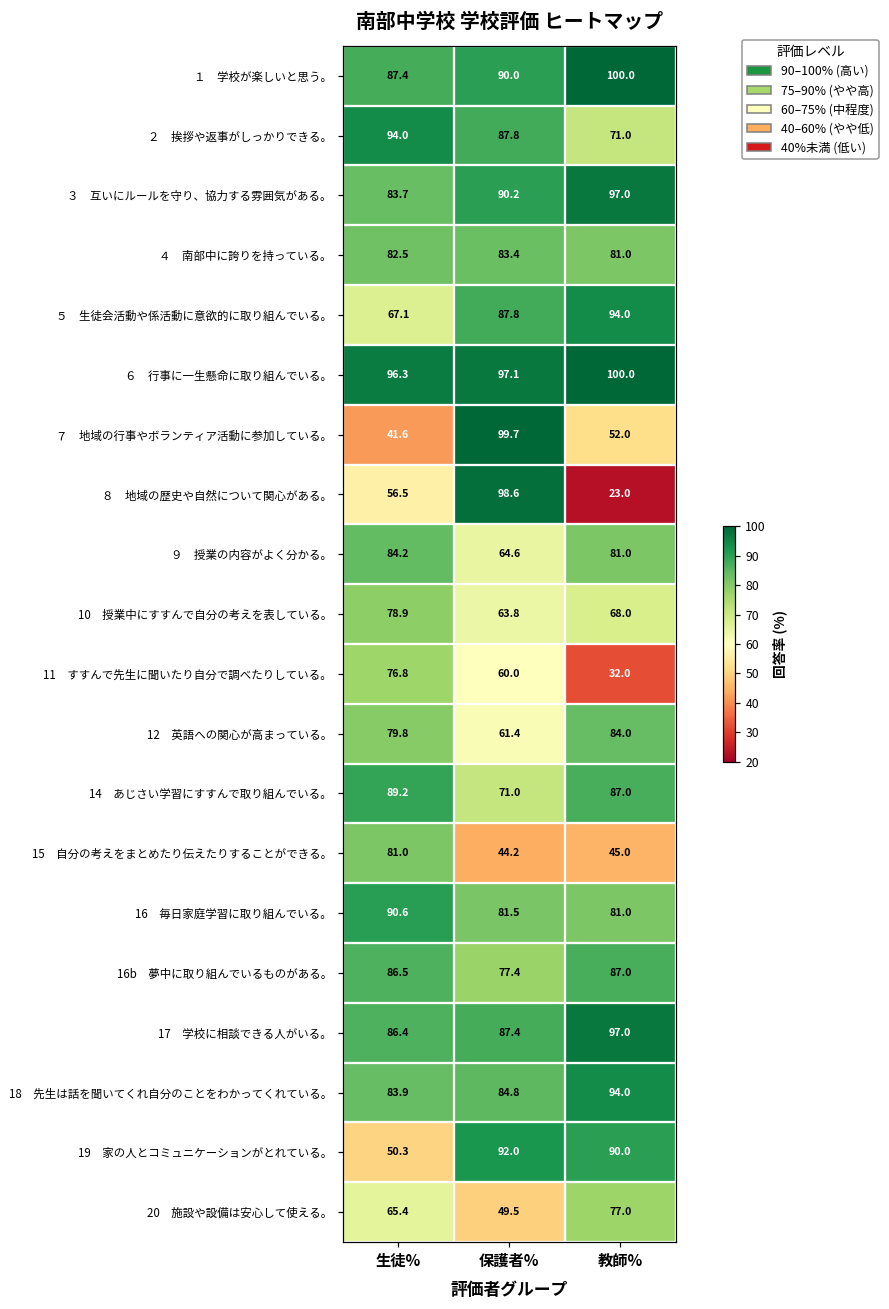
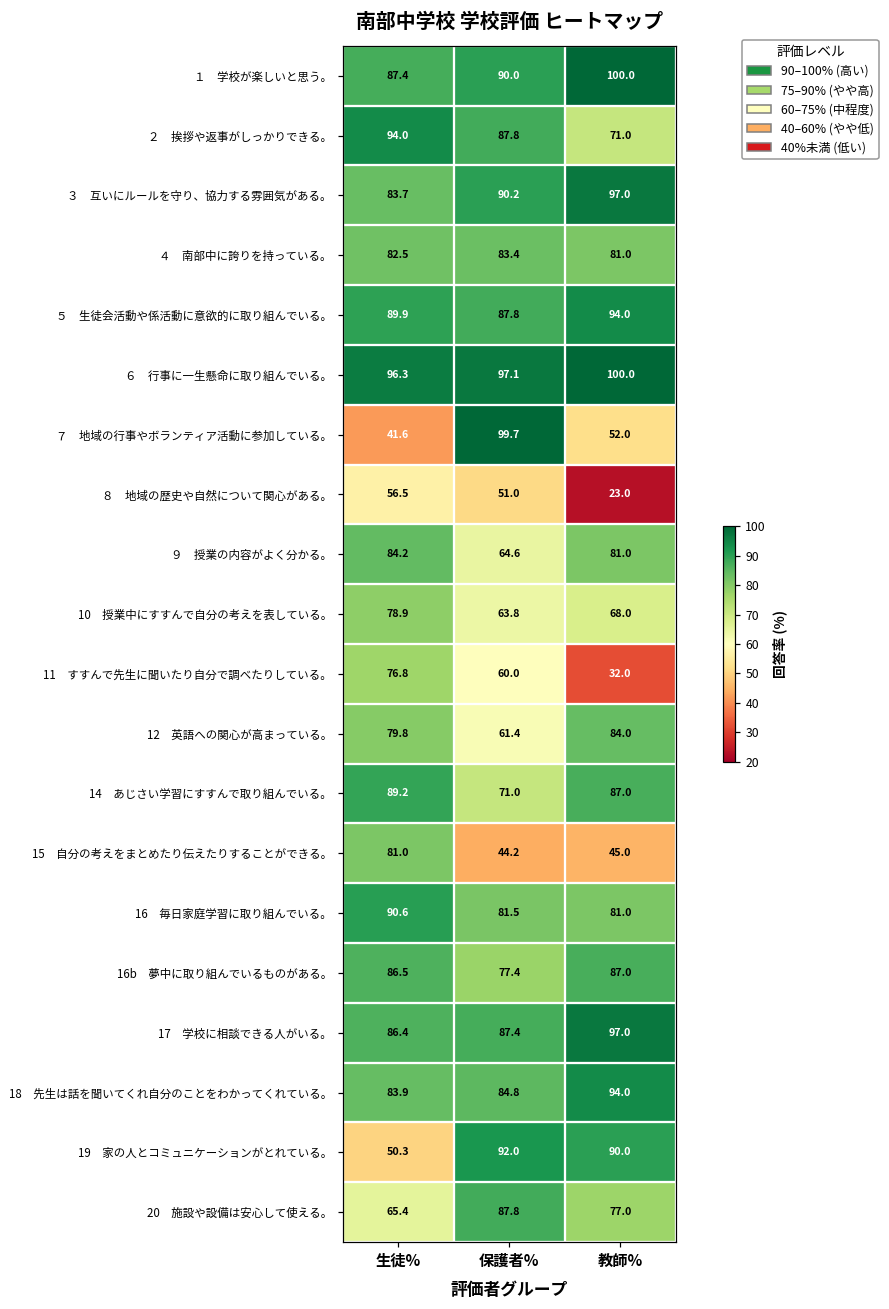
５ 生徒会活動や係活動に意欲的に取り組んでいる。, 生徒%: 67.1 -> 89.9
８ 地域の歴史や自然について関心がある。, 保護者%: 98.6 -> 51.0
20 施設や設備は安心して使える。, 保護者%: 49.5 -> 87.8
